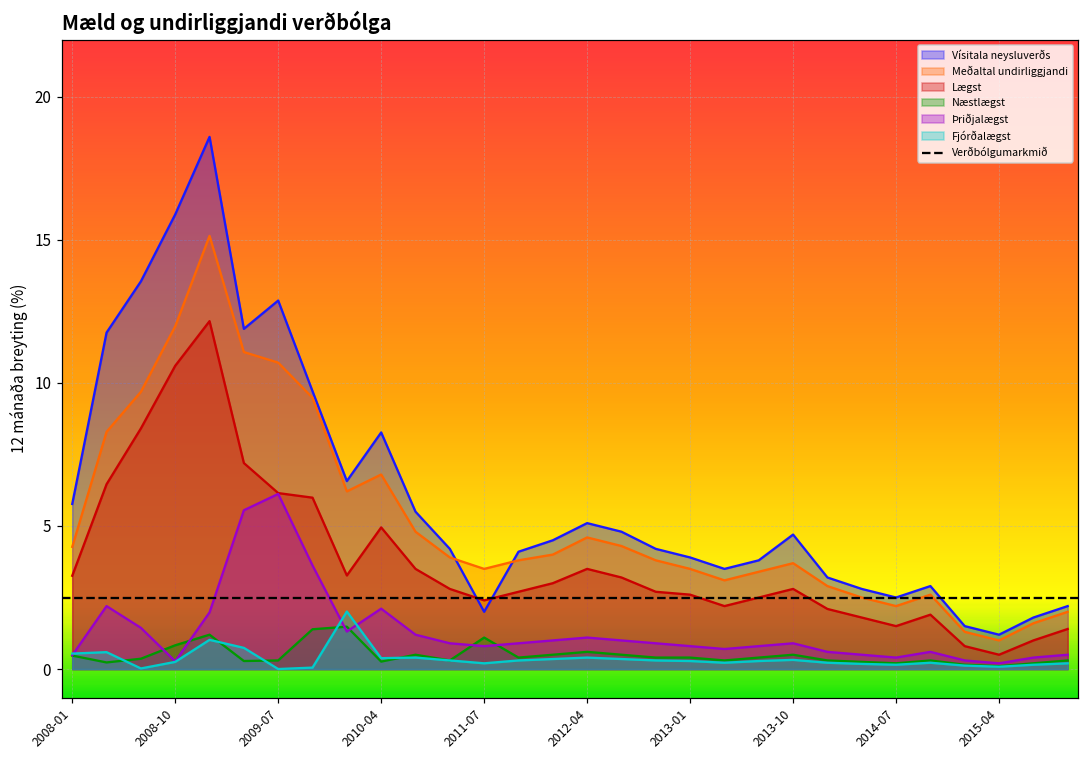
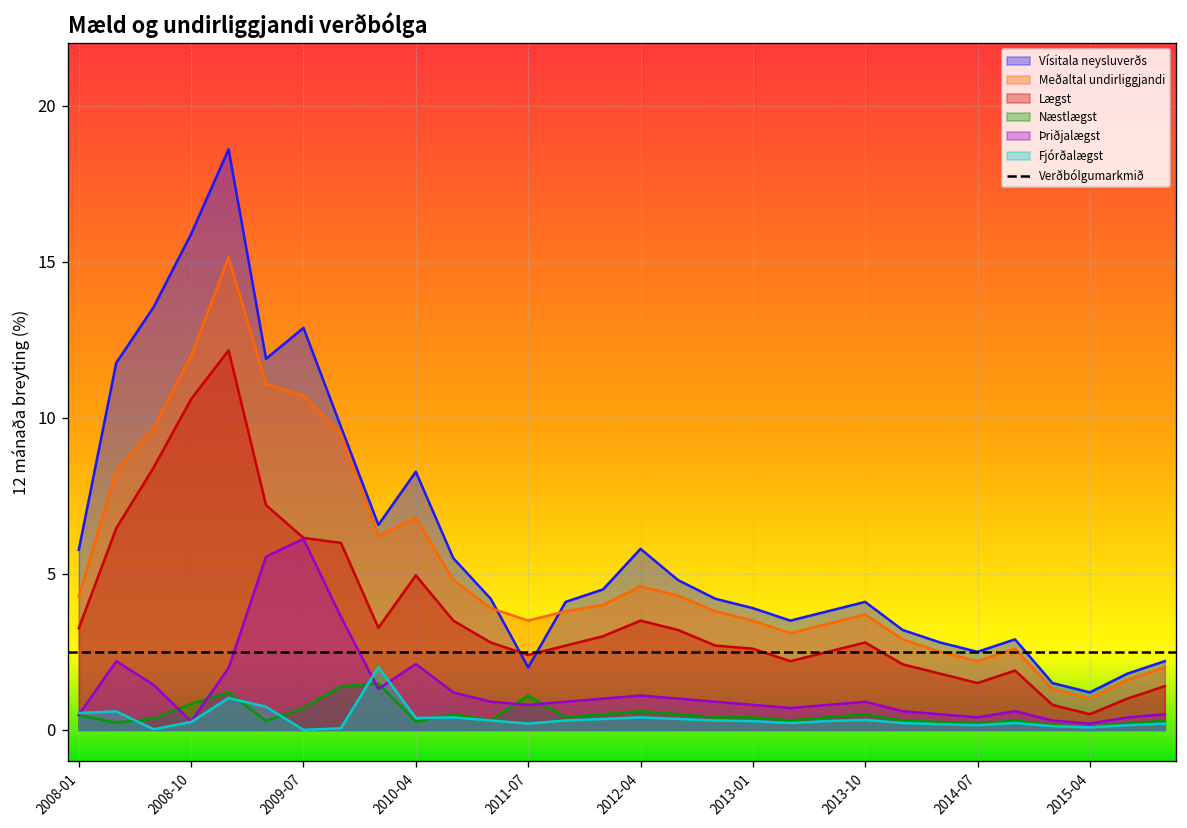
Næstlægst, 2009-07: 0.3 -> 0.7
Vísitala neysluverðs, 2012-04: 5.1 -> 5.8
Vísitala neysluverðs, 2013-10: 4.7 -> 4.1
